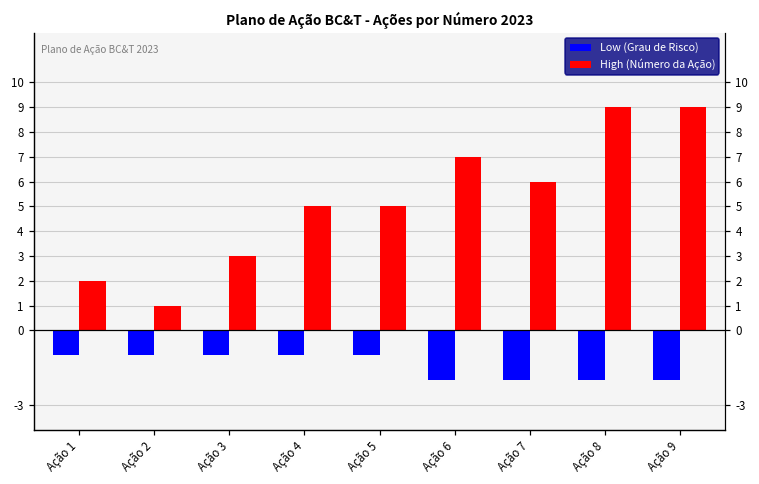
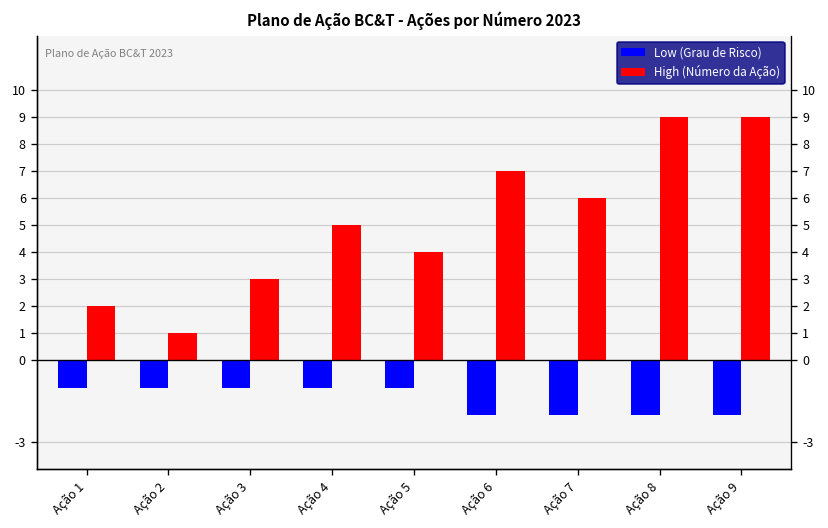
High (Número da Ação), Ação 5: 5 -> 4
